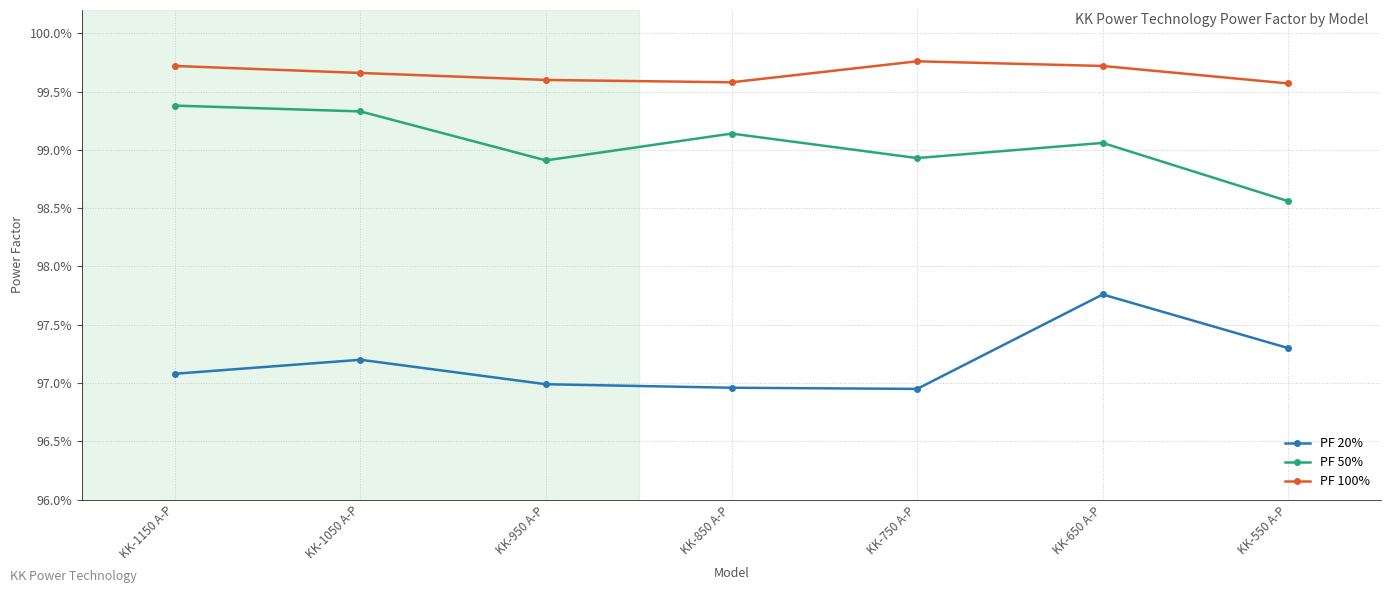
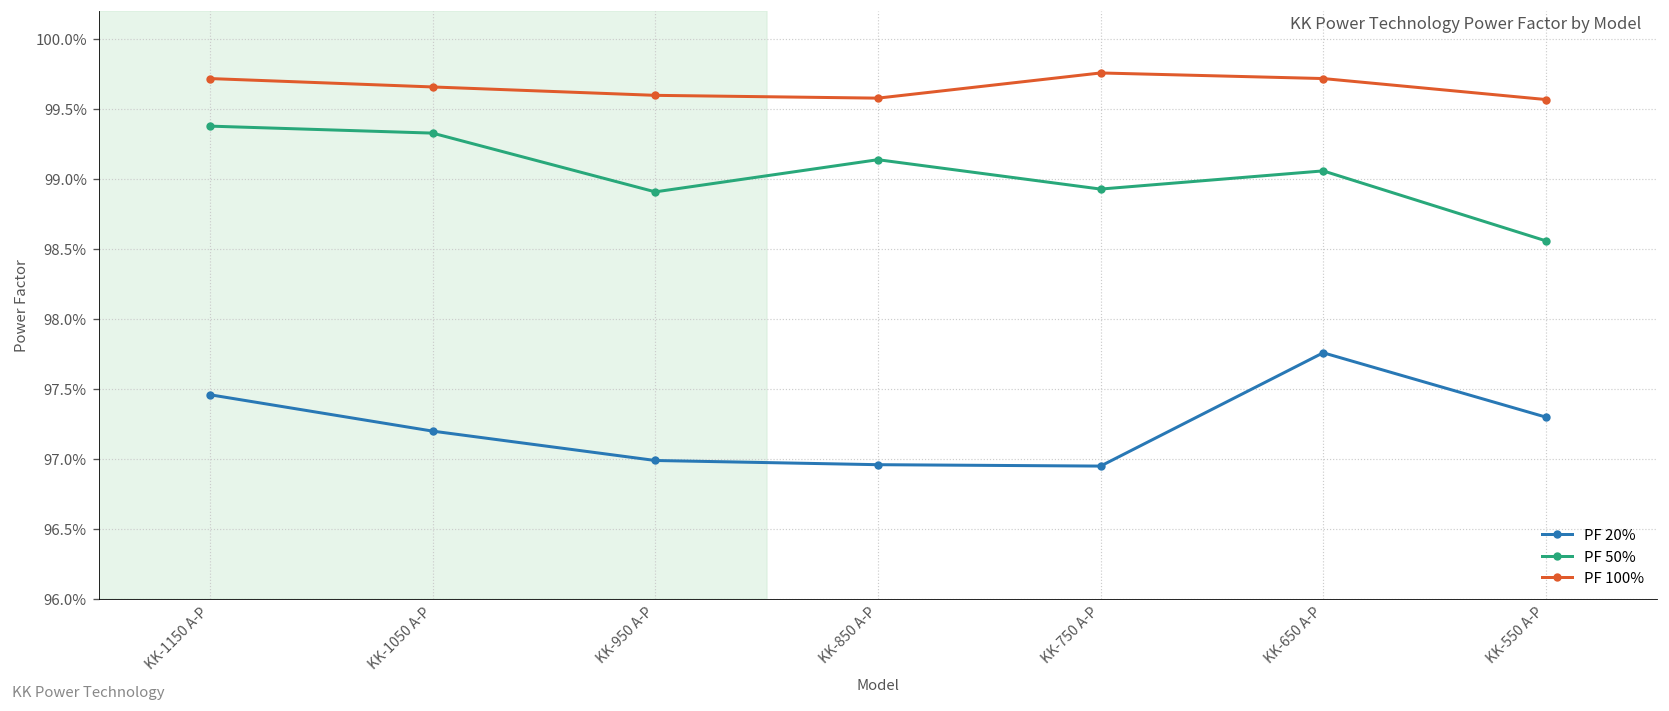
PF 20%, KK-1150 A-P: 97.08% -> 97.46%
